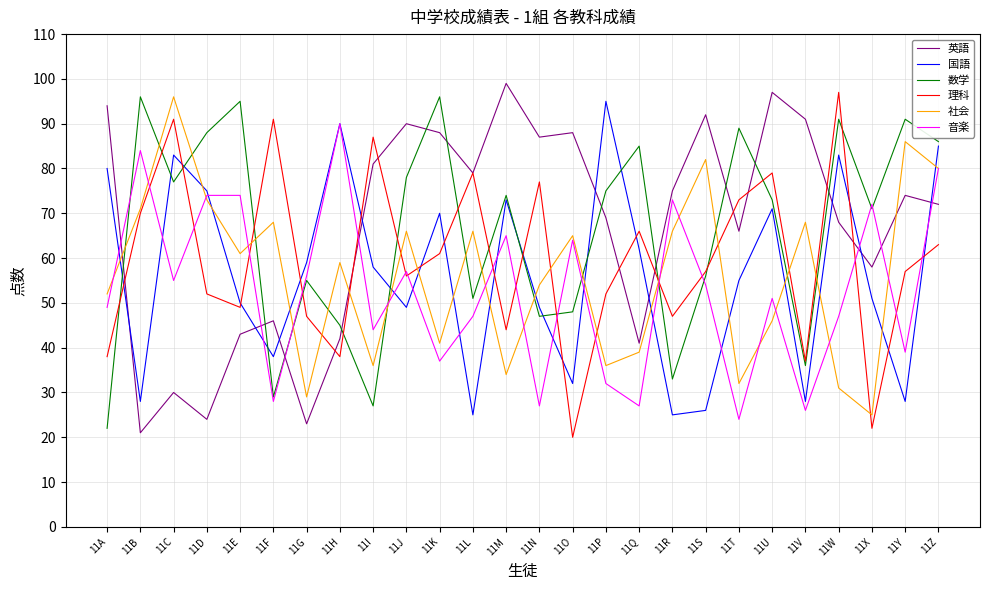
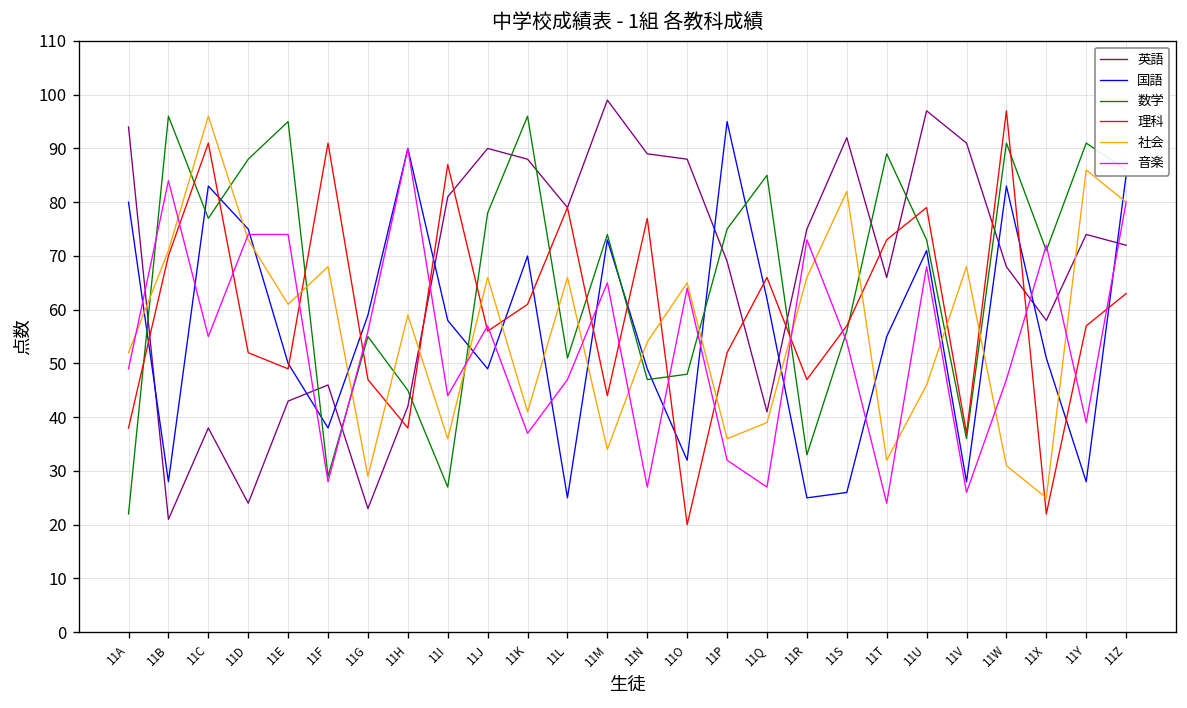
英語, 11C: 30 -> 38
英語, 11N: 87 -> 89
音楽, 11U: 51 -> 68
